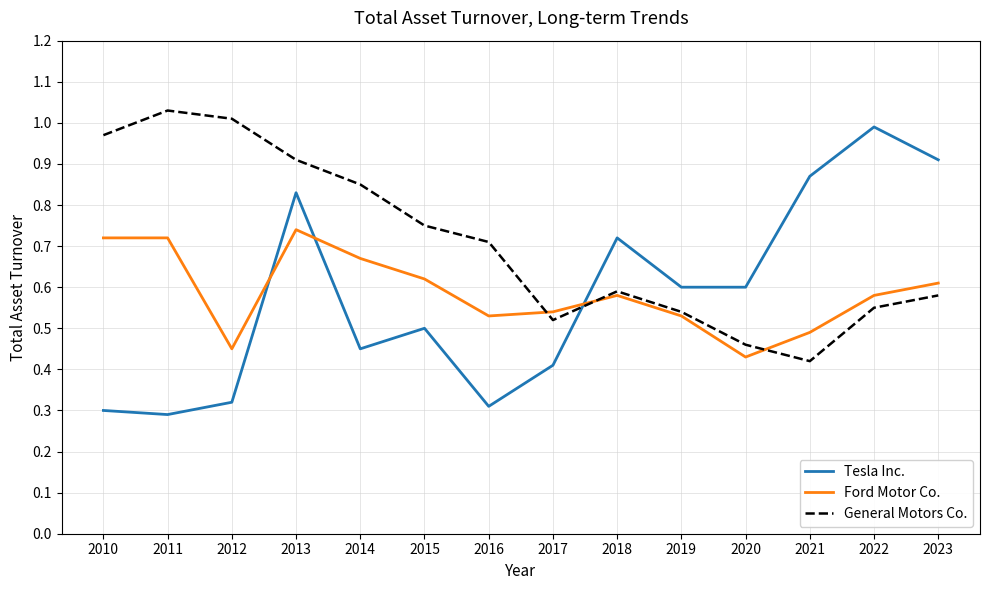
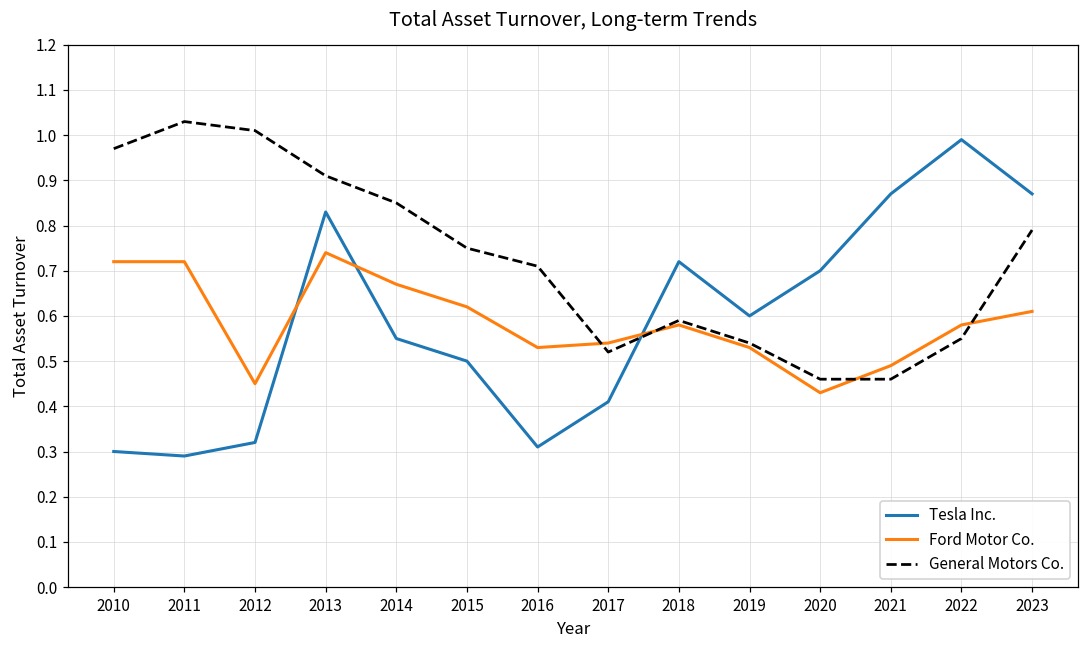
Tesla Inc., 2014: 0.45 -> 0.55
Tesla Inc., 2020: 0.6 -> 0.7
General Motors Co., 2021: 0.42 -> 0.46
Tesla Inc., 2023: 0.91 -> 0.87
General Motors Co., 2023: 0.58 -> 0.79
